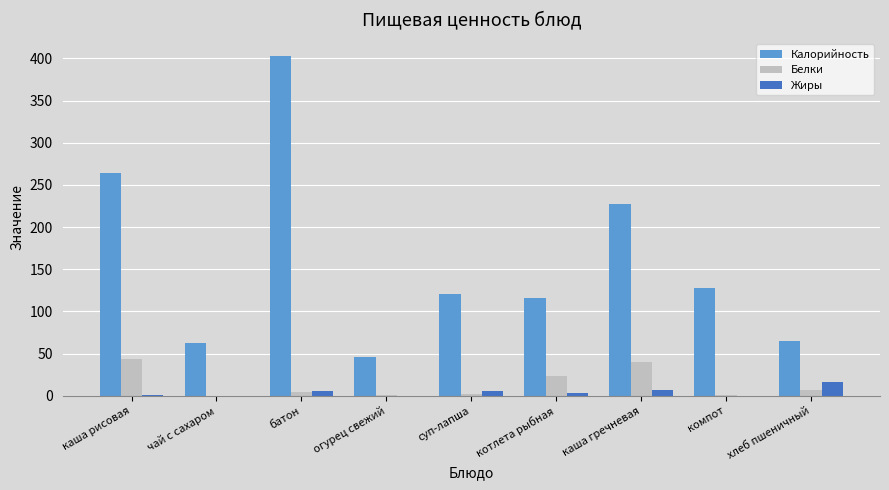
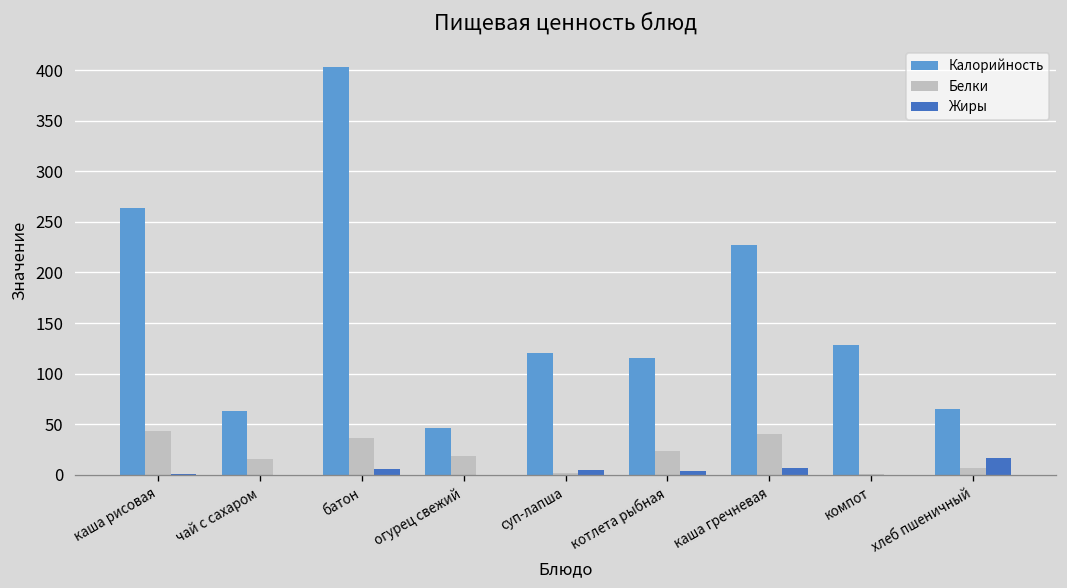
Белки, чай с сахаром: 0 -> 20
Белки, батон: 0 -> 40
Белки, огурец свежий: 0 -> 20
